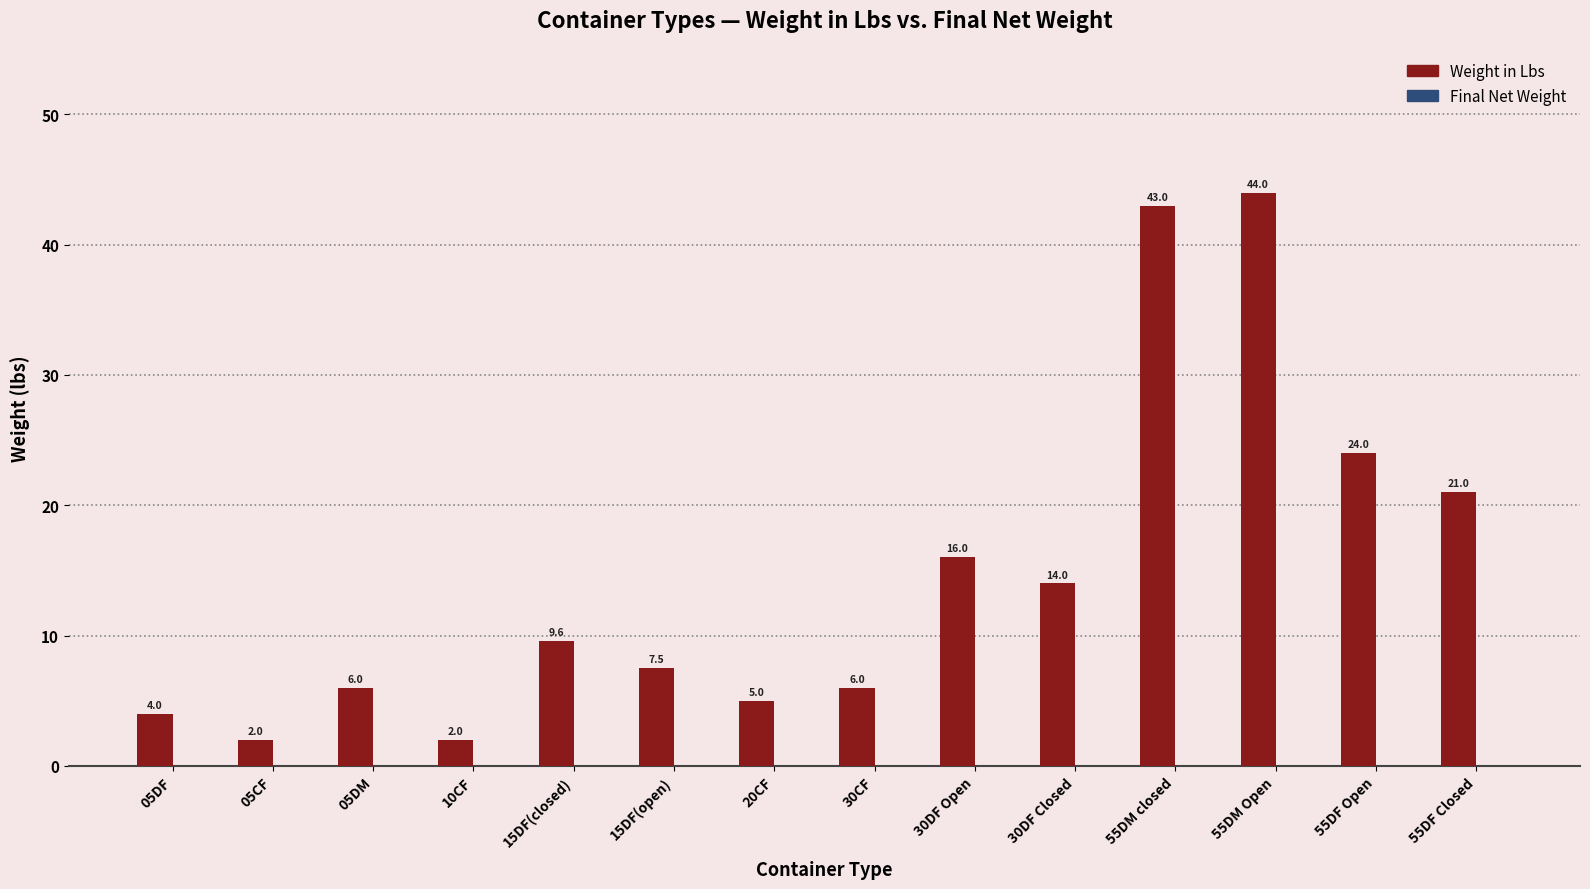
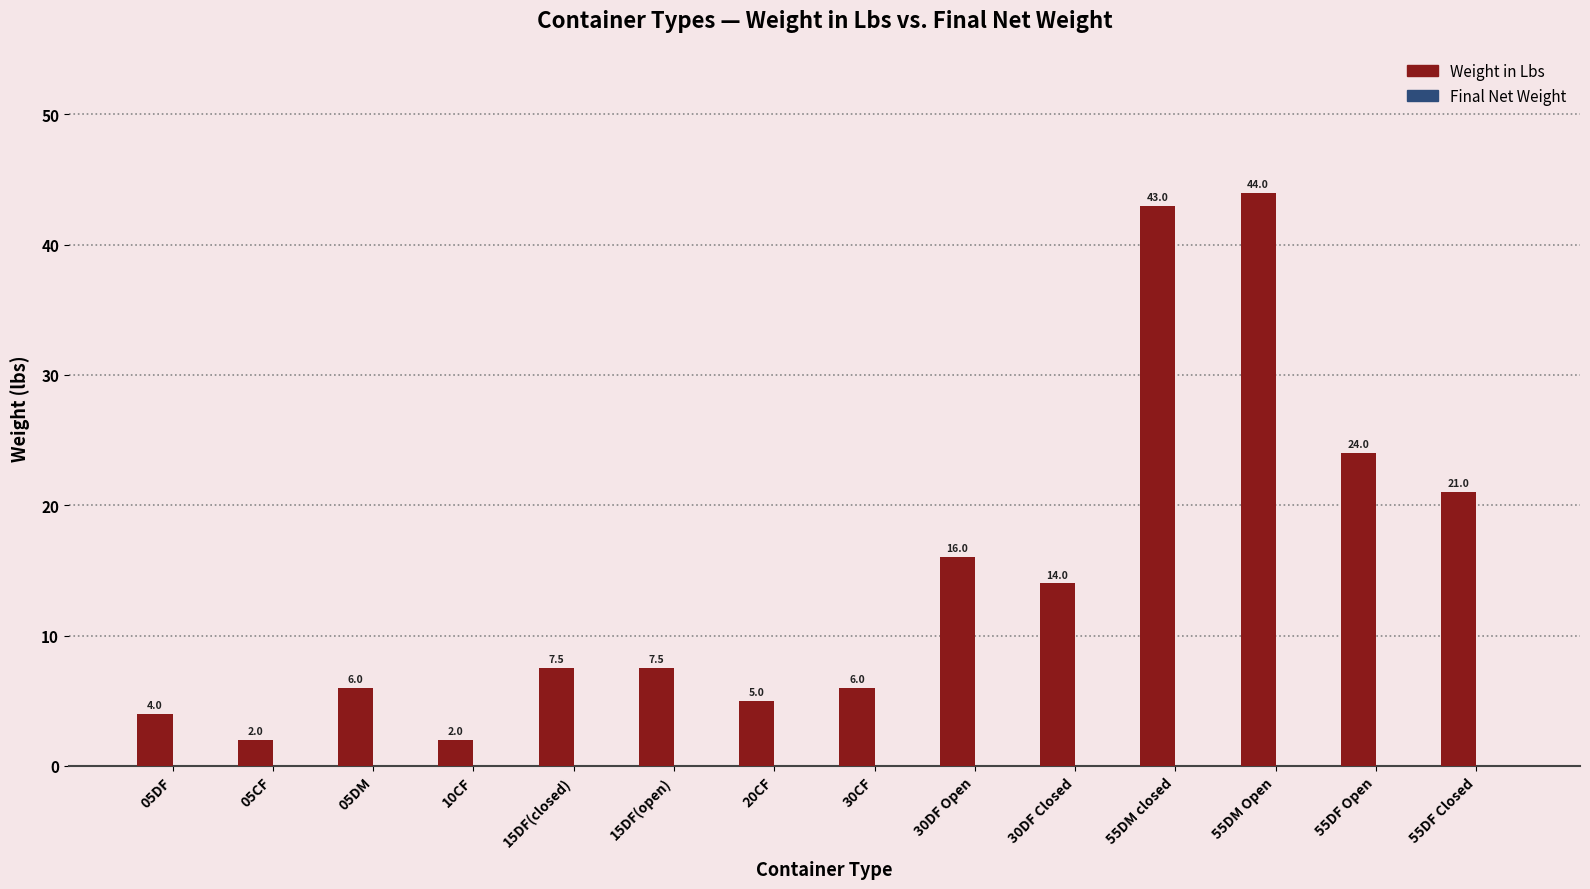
Weight in Lbs, 15DF(closed): 9.6 -> 7.5
